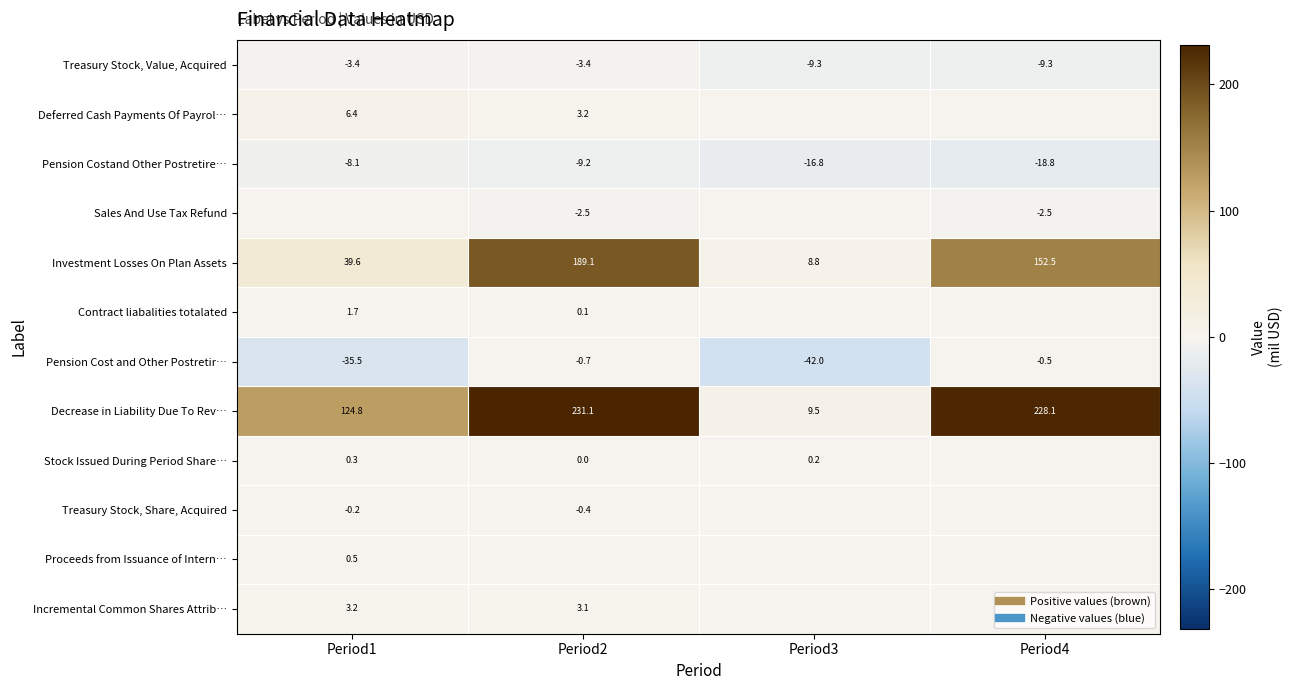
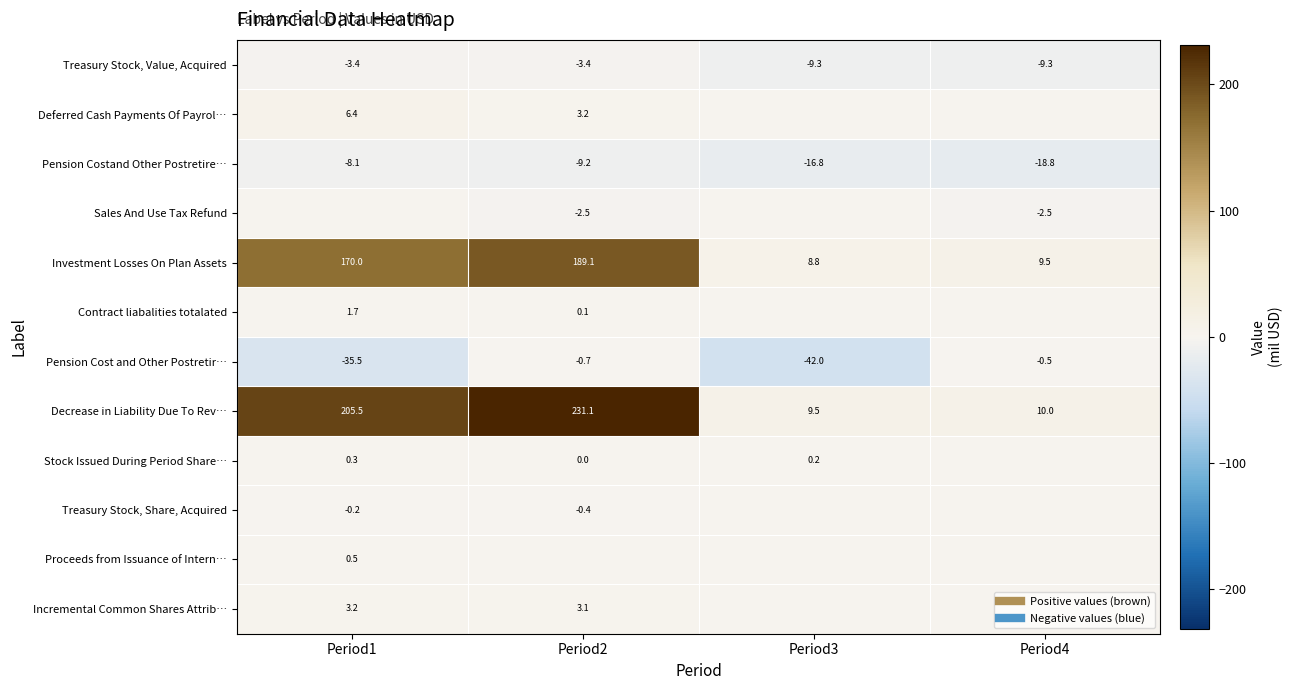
Investment Losses On Plan Assets, Period1: 39.6 -> 170.0
Investment Losses On Plan Assets, Period4: 152.5 -> 9.5
Decrease in Liability Due To Rev…, Period1: 124.8 -> 205.5
Decrease in Liability Due To Rev…, Period4: 228.1 -> 10.0
